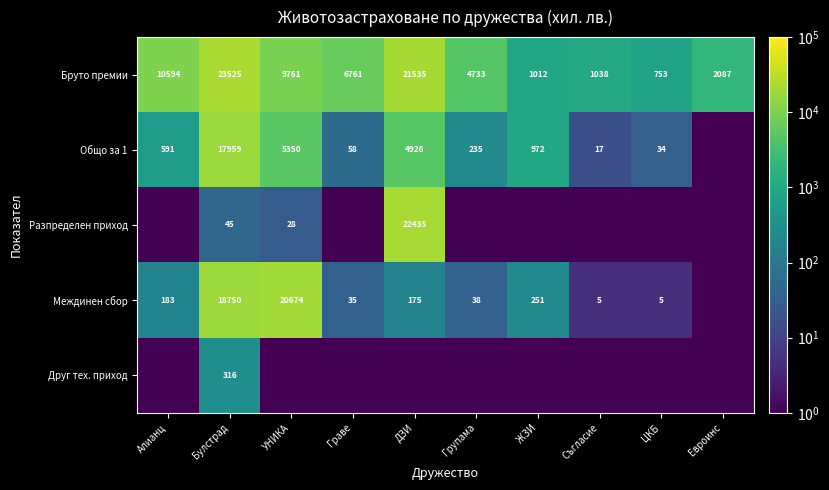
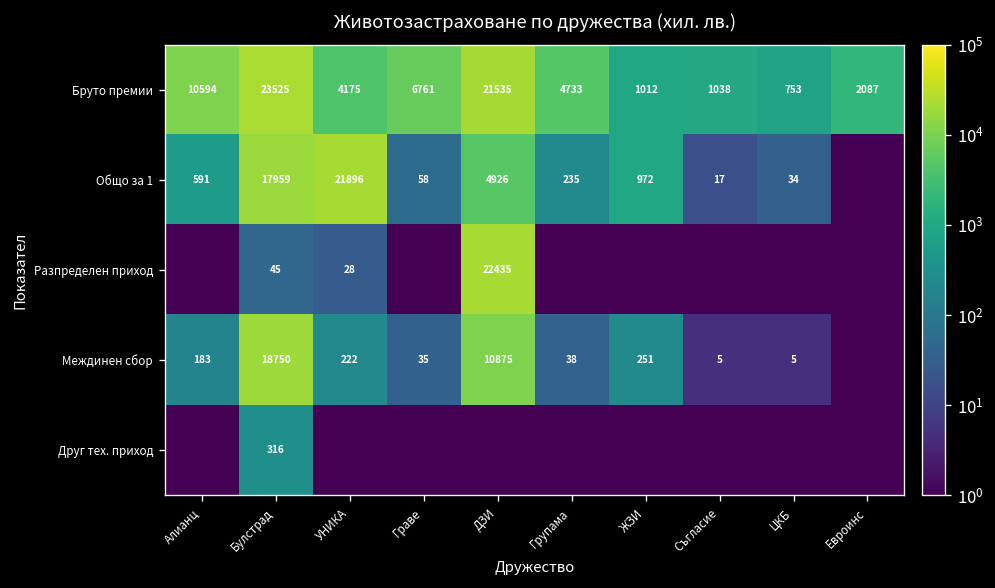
Бруто премии, УНИКА: 9761 -> 4175
Общо за 1, УНИКА: 5350 -> 21896
Междинен сбор, УНИКА: 20674 -> 222
Междинен сбор, ДЗИ: 175 -> 10875
